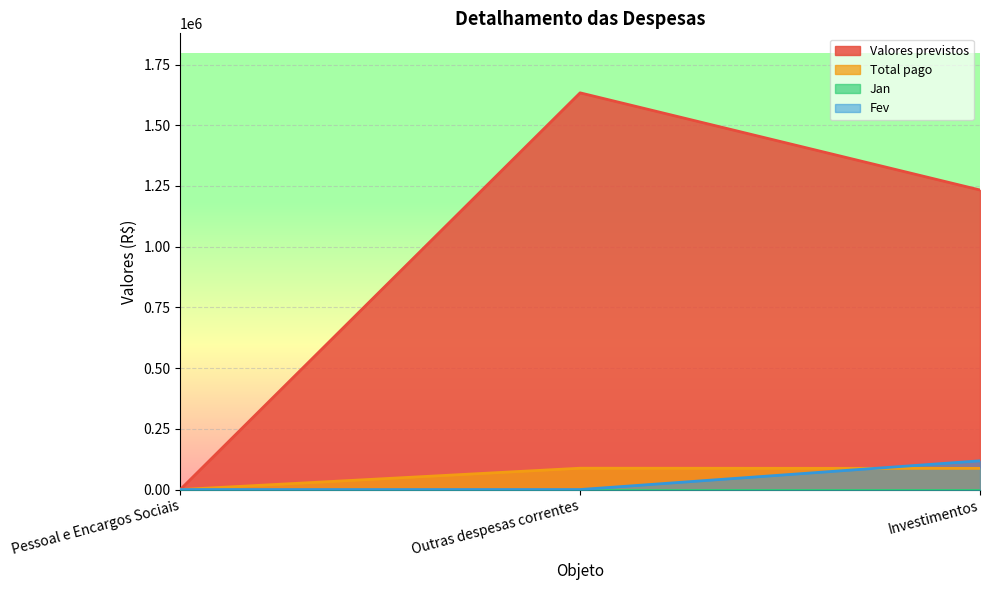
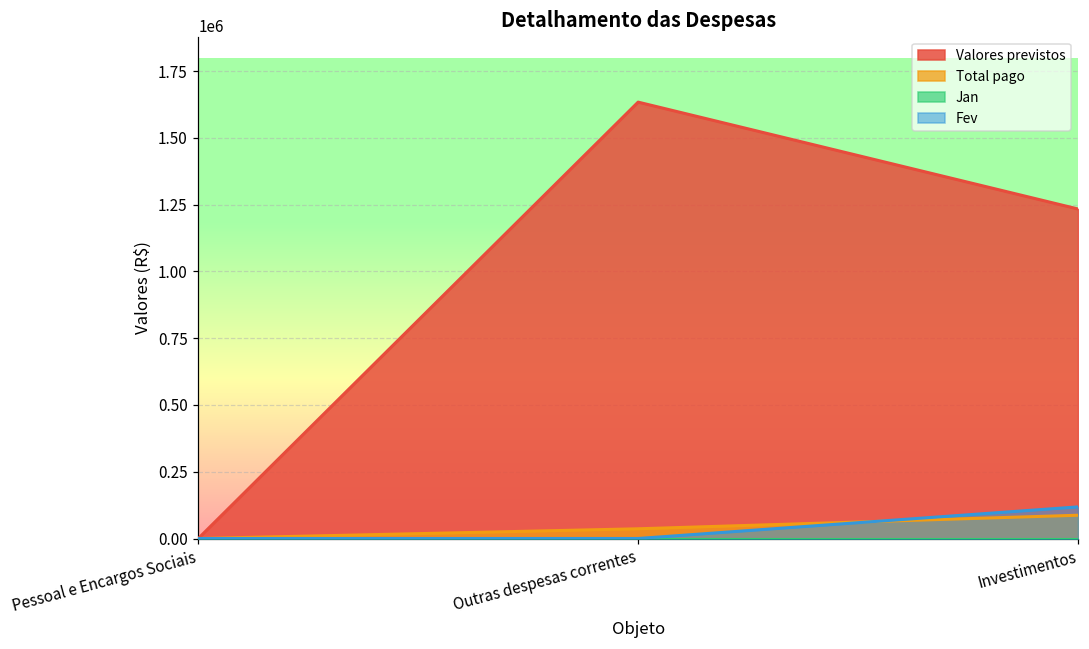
Total pago, Outras despesas correntes: 90000 -> 40000
